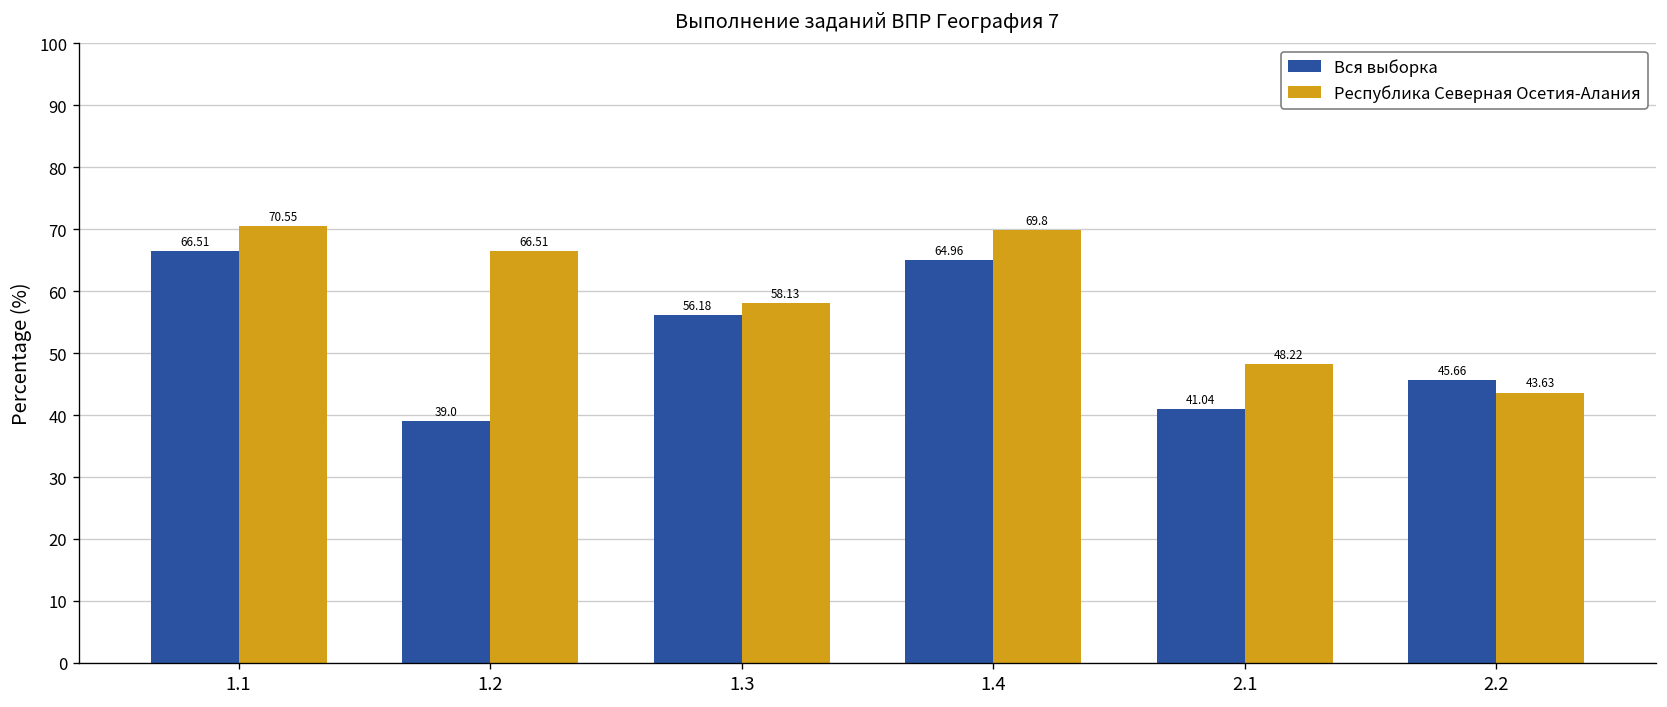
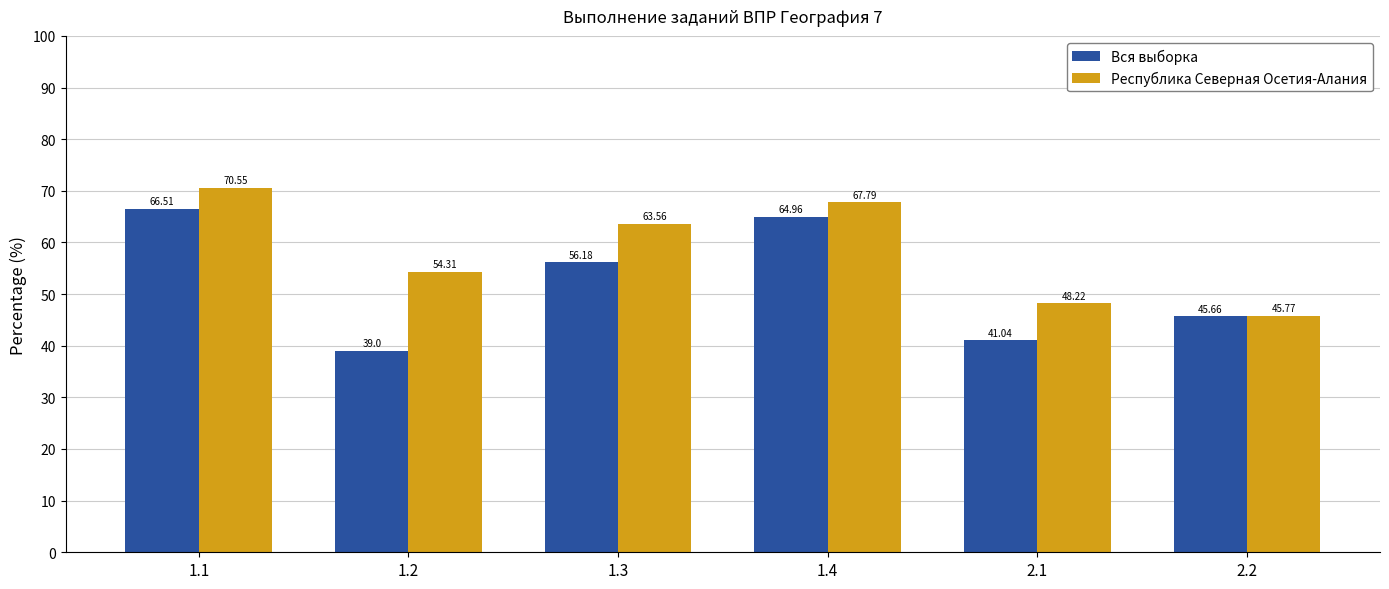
Республика Северная Осетия-Алания, 1.2: 66.51 -> 54.31
Республика Северная Осетия-Алания, 1.3: 58.13 -> 63.56
Республика Северная Осетия-Алания, 1.4: 69.8 -> 67.79
Республика Северная Осетия-Алания, 2.2: 43.63 -> 45.77
